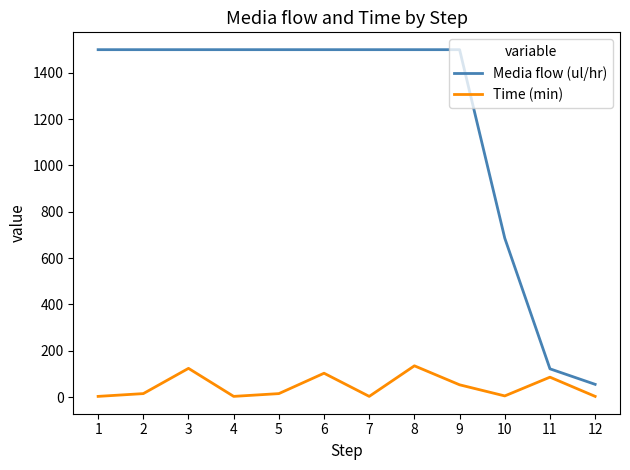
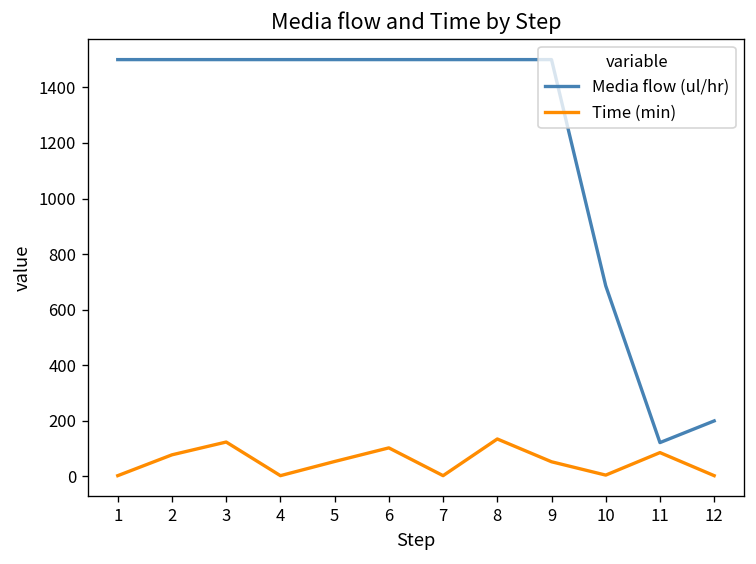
Time (min), 2: 20 -> 80
Time (min), 5: 20 -> 50
Media flow (ul/hr), 12: 60 -> 200
